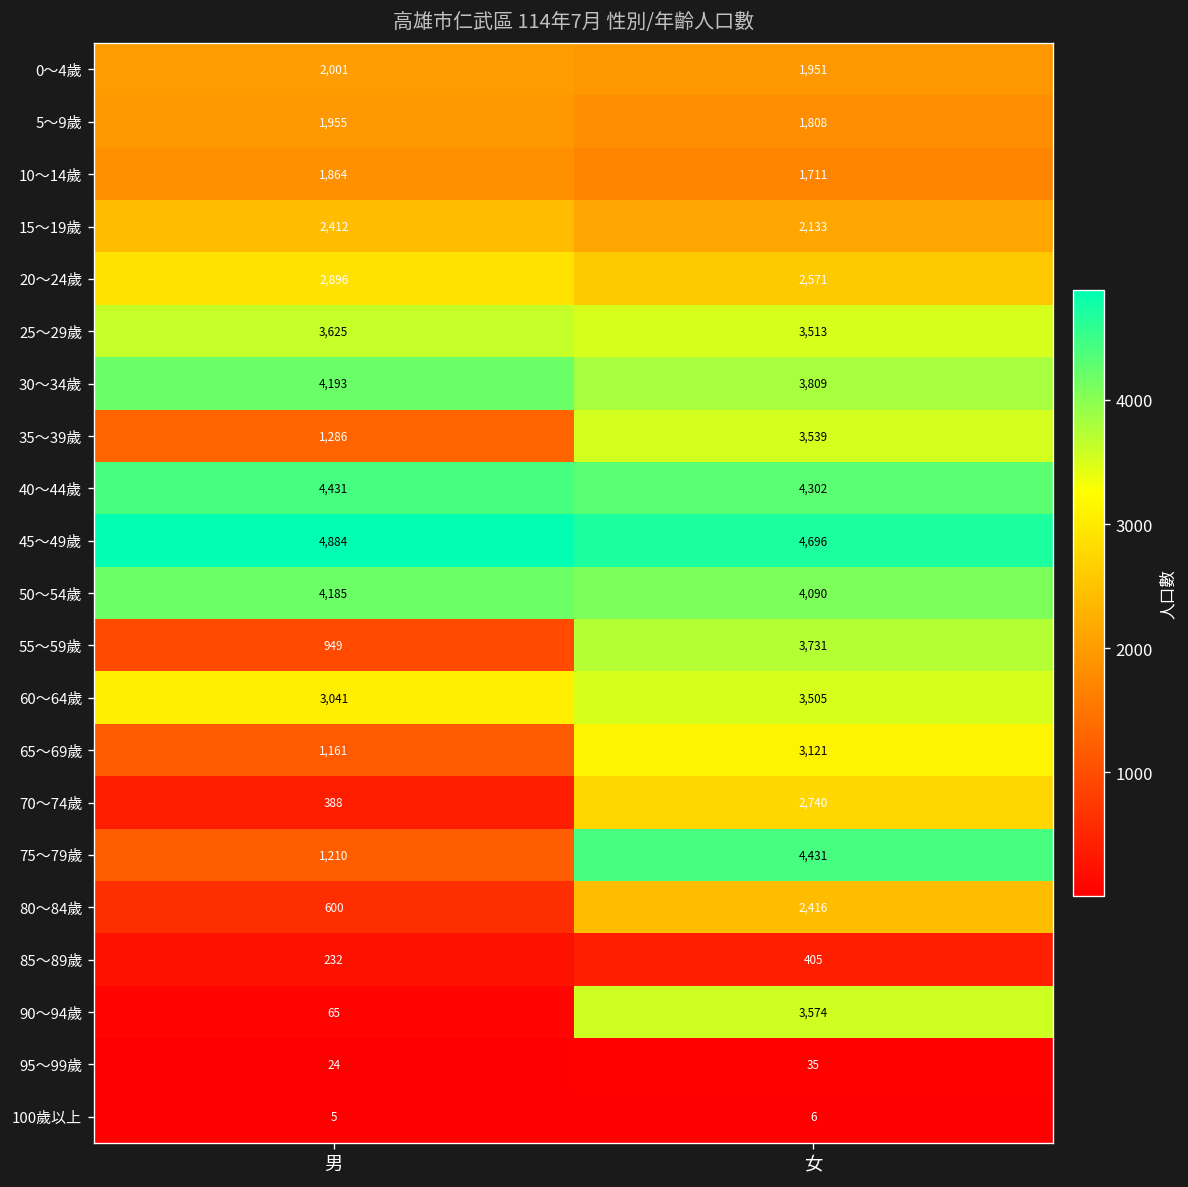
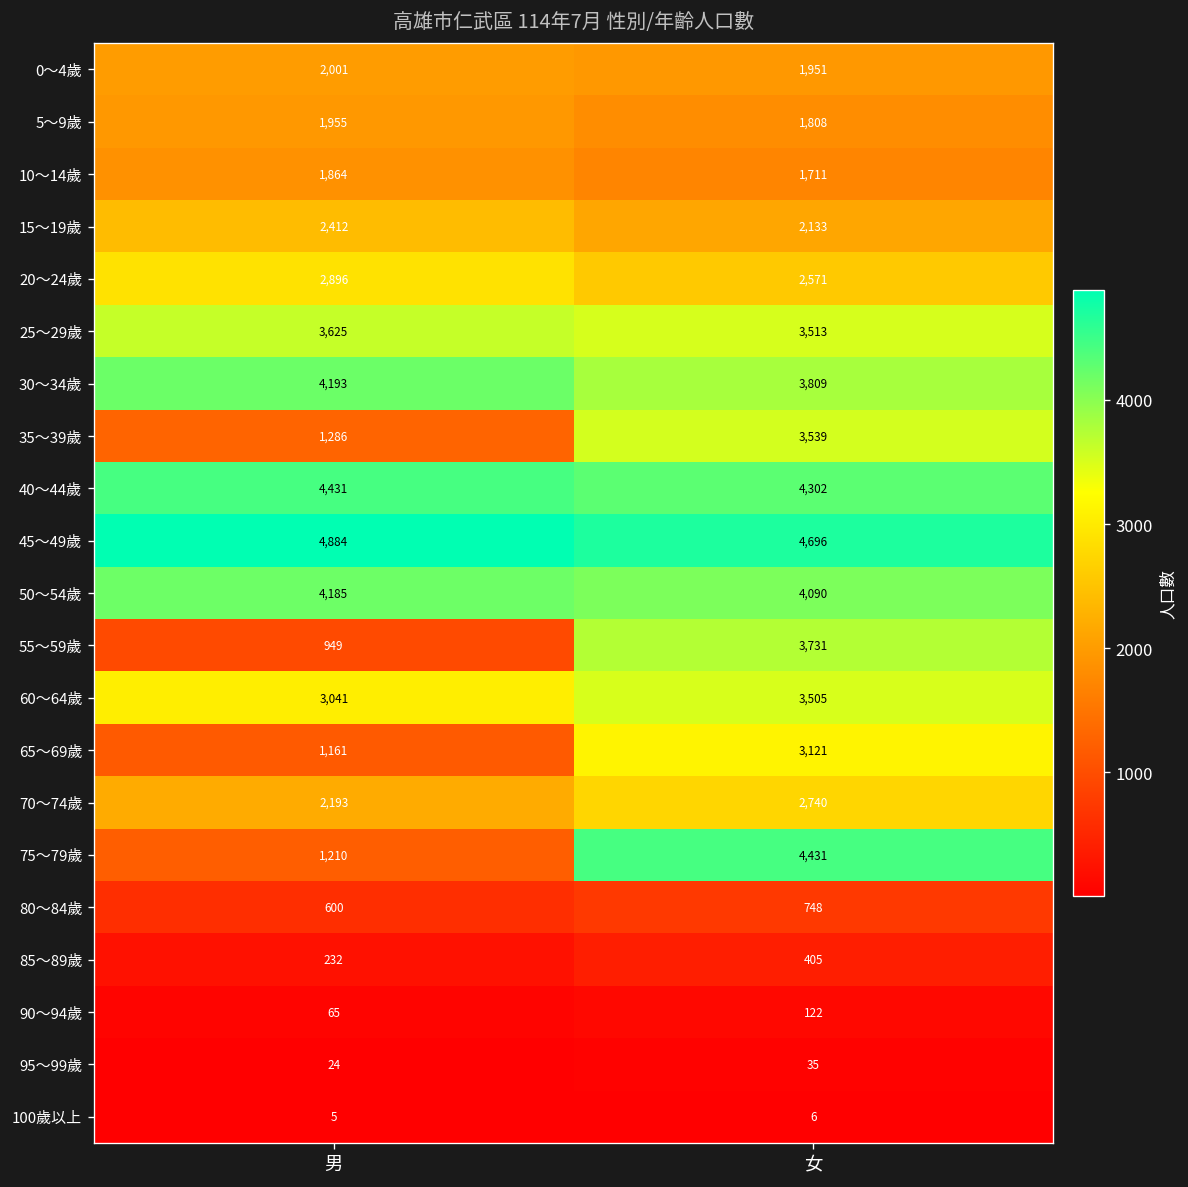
70～74歲, 男: 388 -> 2,193
80～84歲, 女: 2,416 -> 748
90～94歲, 女: 3,574 -> 122
